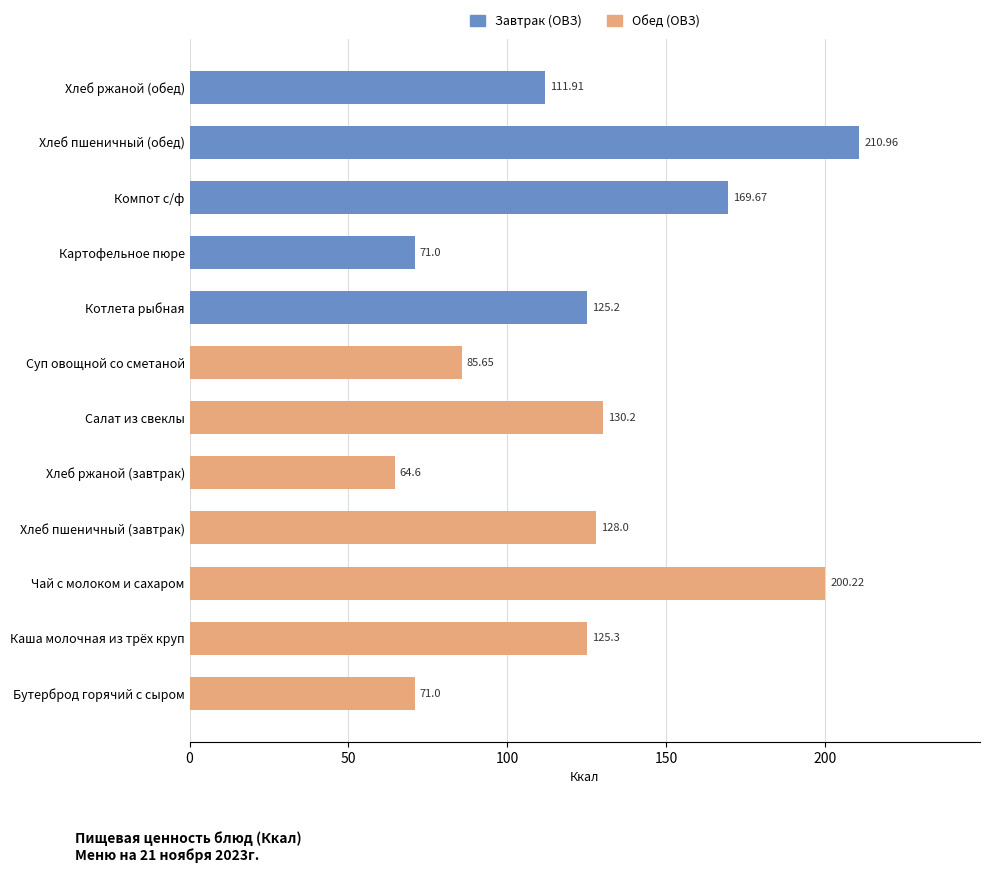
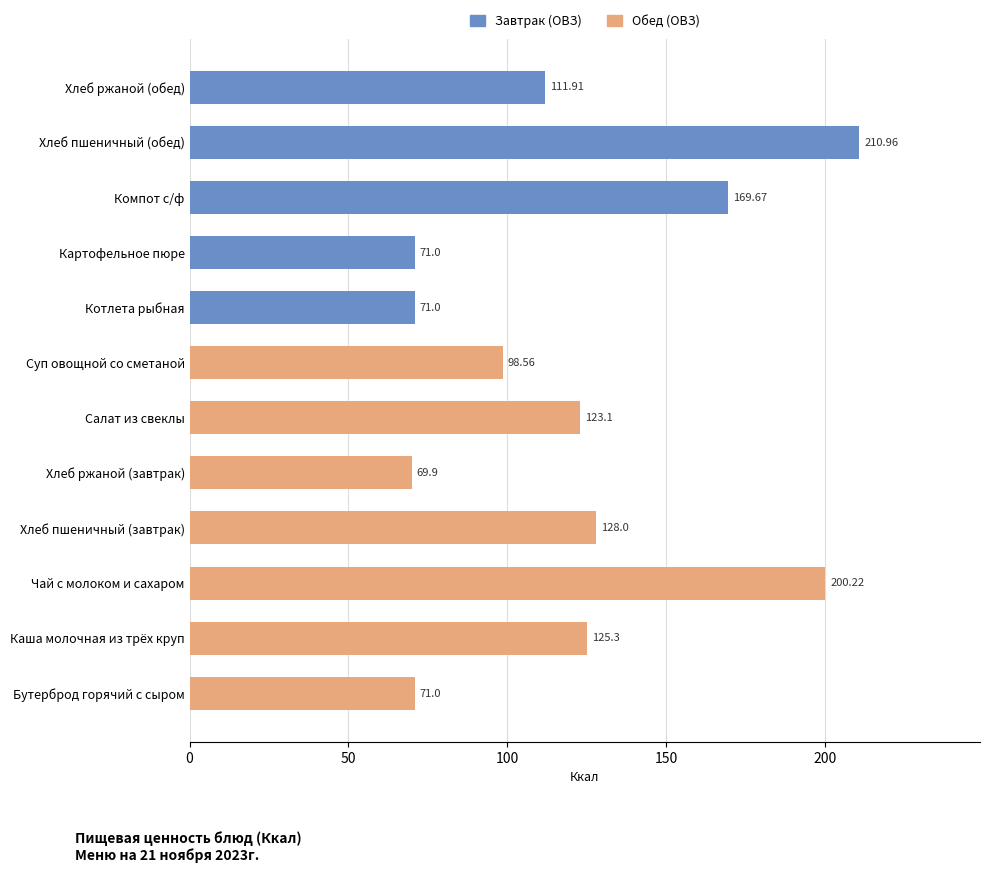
Котлета рыбная: 125.2 -> 71.0
Суп овощной со сметаной: 85.65 -> 98.56
Салат из свеклы: 130.2 -> 123.1
Хлеб ржаной (завтрак): 64.6 -> 69.9
